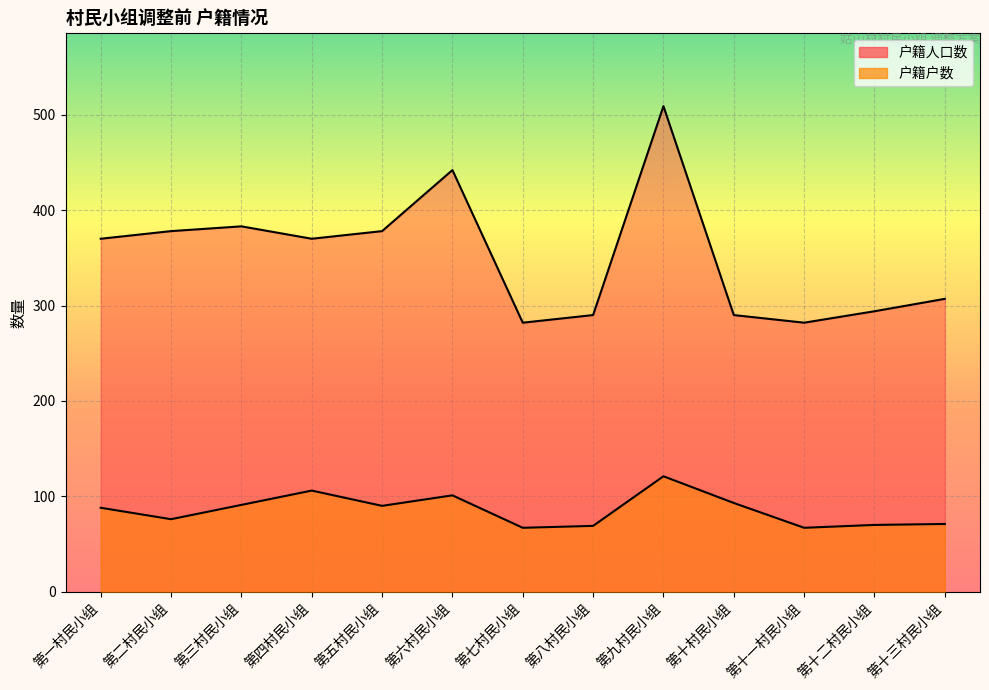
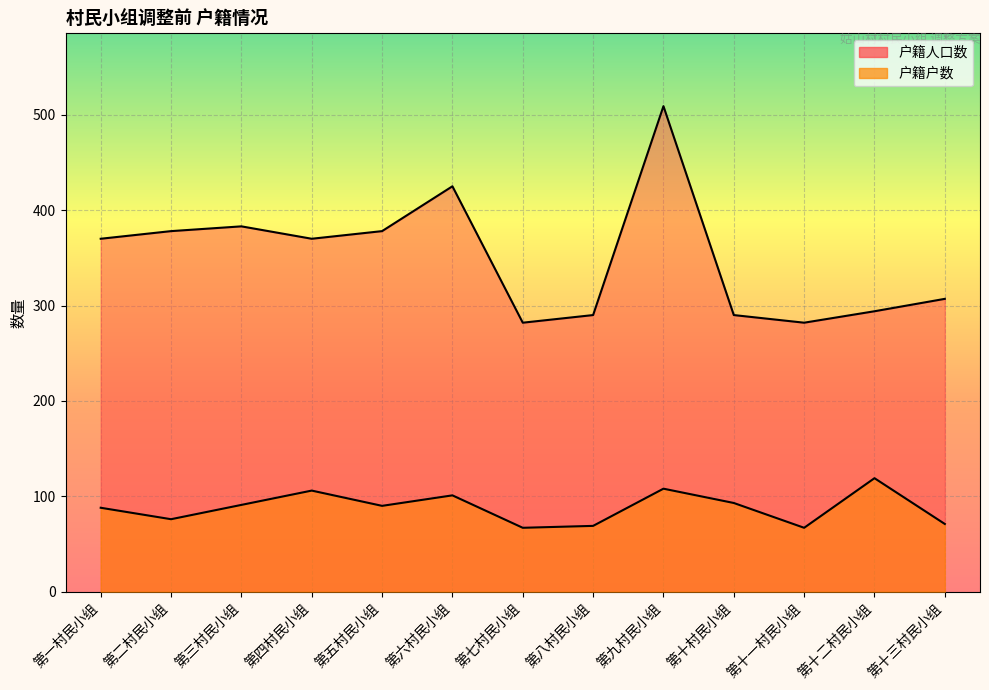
户籍人口数, 第六村民小组: 440 -> 430
户籍户数, 第九村民小组: 120 -> 110
户籍户数, 第十二村民小组: 70 -> 120
